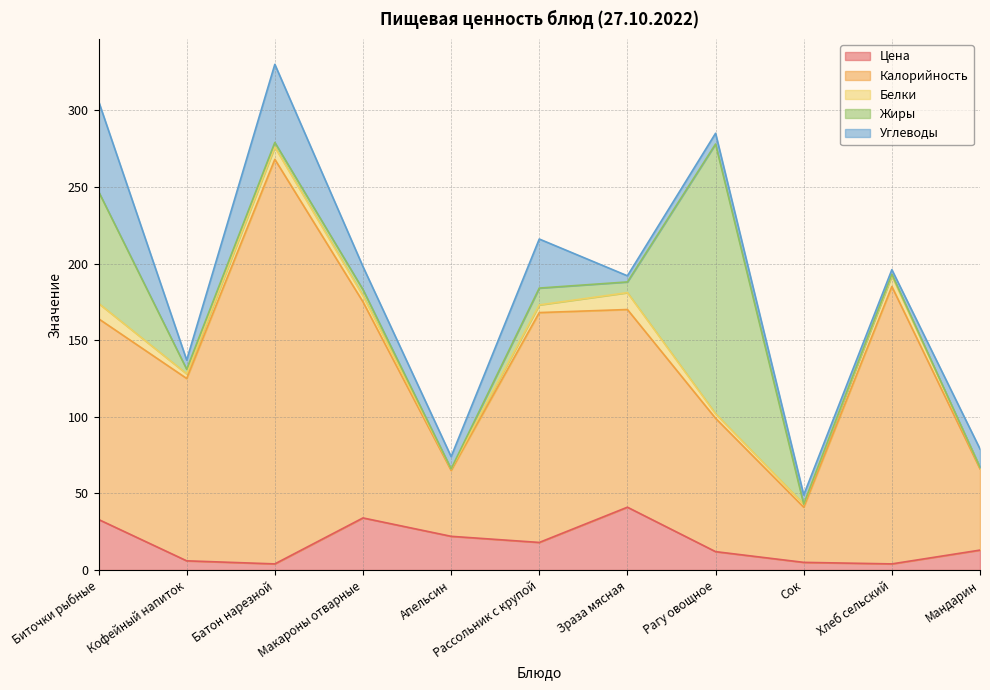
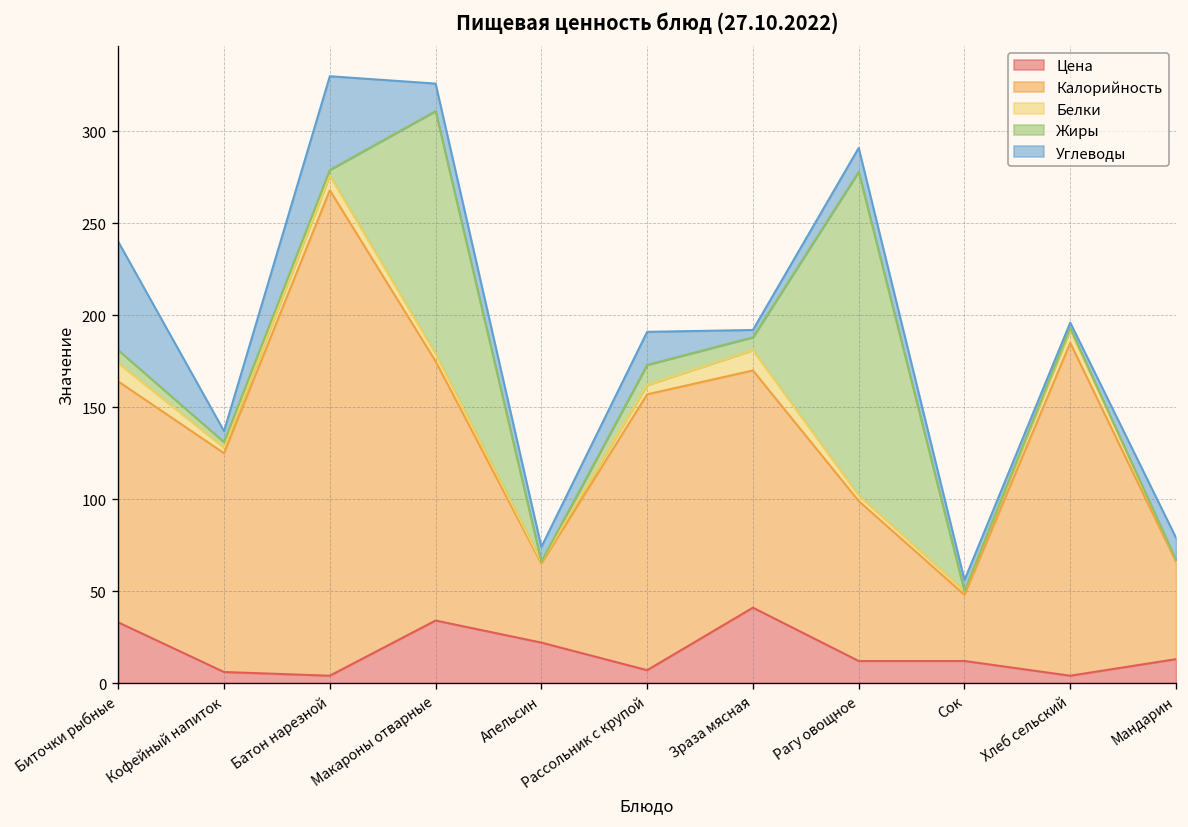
Жиры, Биточки рыбные: 73 -> 7
Жиры, Макароны отварные: 4 -> 132
Цена, Рассольник с крупой: 18 -> 7
Углеводы, Рассольник с крупой: 32 -> 18
Углеводы, Рагу овощное: 7 -> 13
Цена, Сок: 5 -> 12
